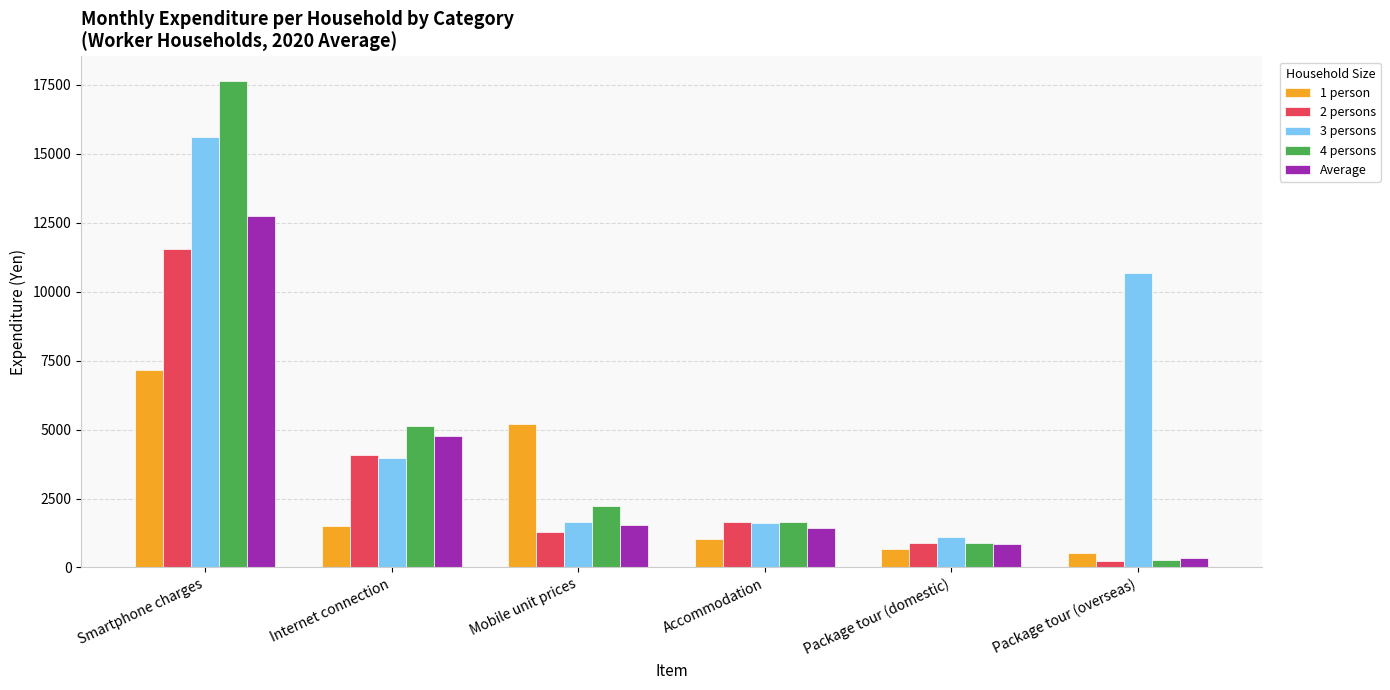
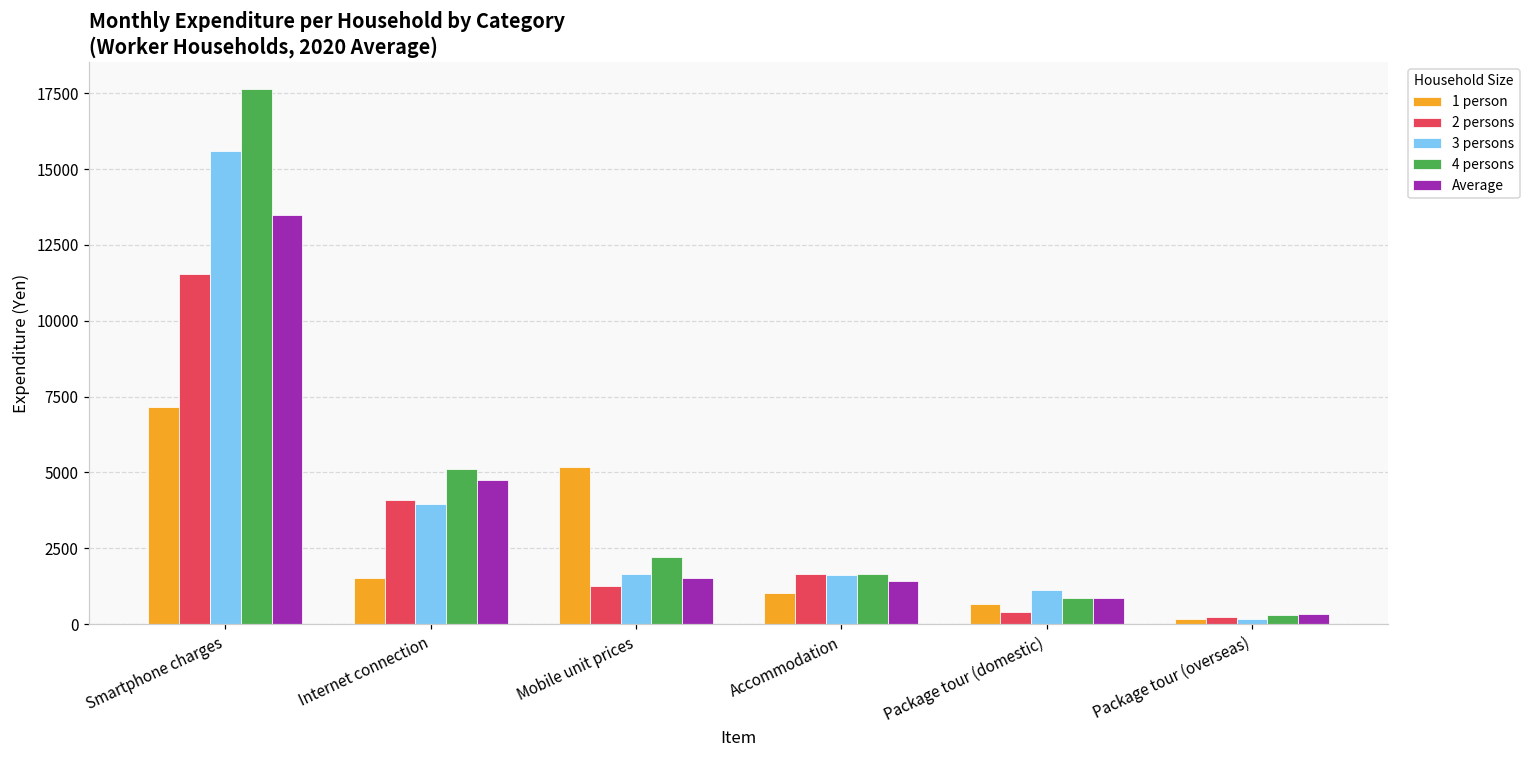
Average, Smartphone charges: 12700 -> 13500
2 persons, Package tour (domestic): 900 -> 400
1 person, Package tour (overseas): 500 -> 200
3 persons, Package tour (overseas): 10700 -> 200
